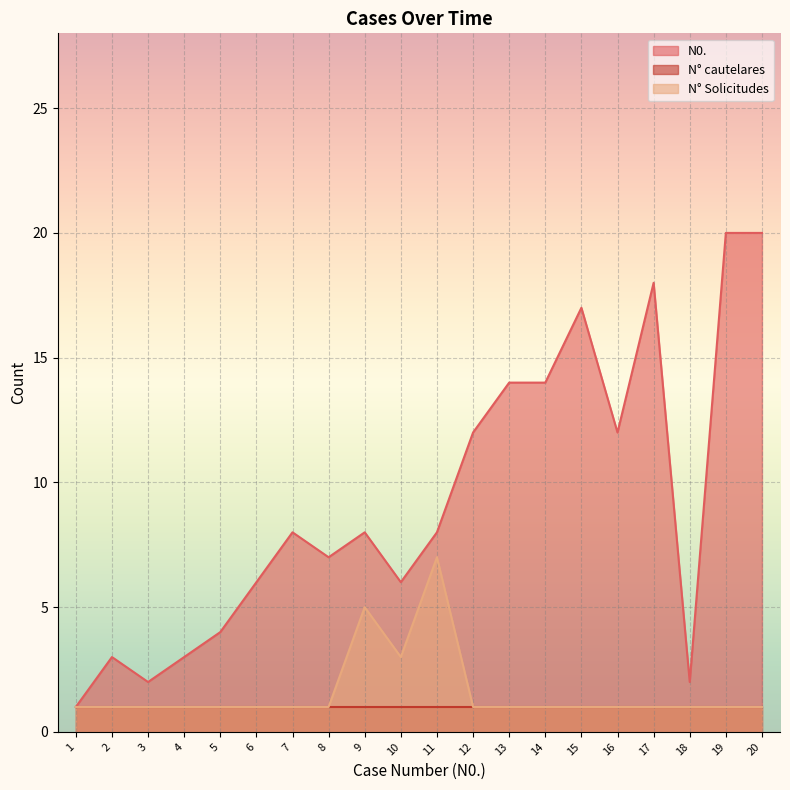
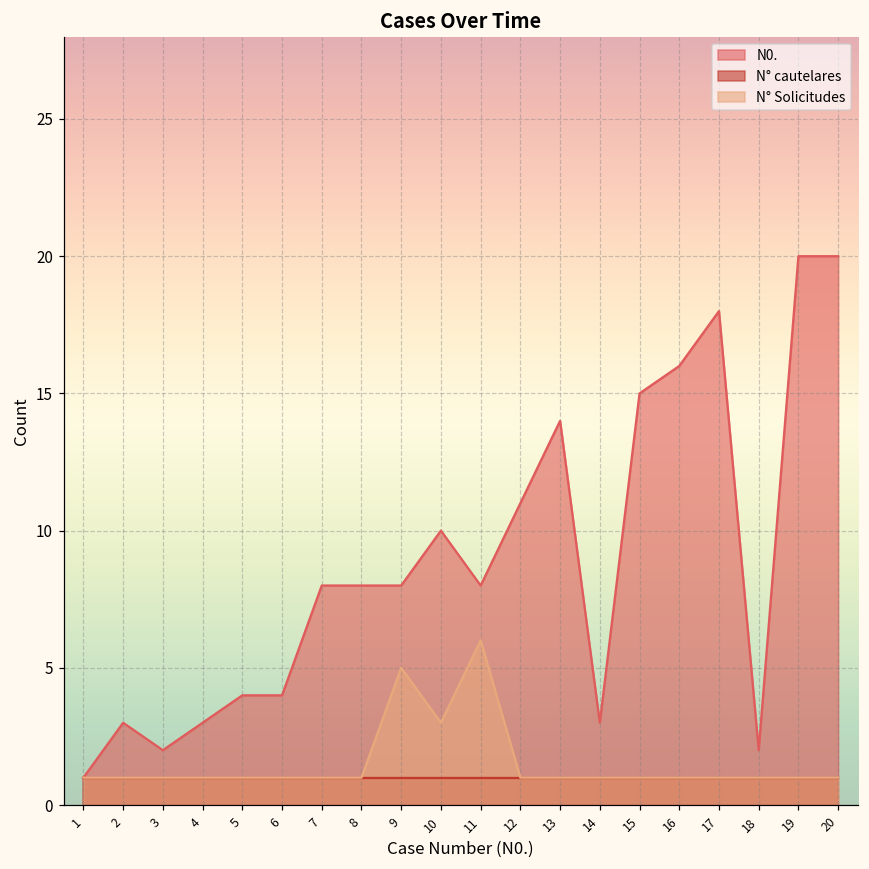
N0., 6: 6 -> 4
N0., 8: 7 -> 8
N0., 10: 6 -> 10
N° Solicitudes, 11: 7 -> 6
N0., 12: 12 -> 11
N0., 14: 14 -> 3
N0., 15: 17 -> 15
N0., 16: 12 -> 16
